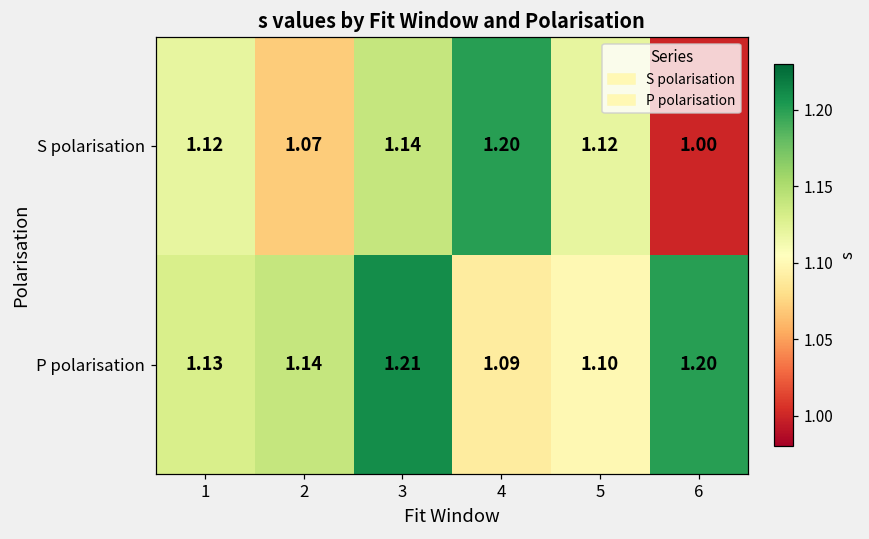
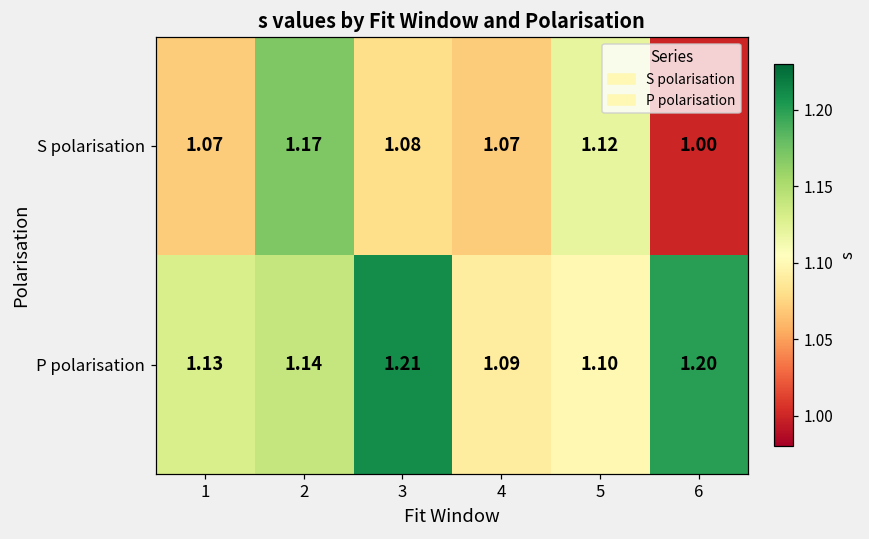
S polarisation, 1: 1.12 -> 1.07
S polarisation, 2: 1.07 -> 1.17
S polarisation, 3: 1.14 -> 1.08
S polarisation, 4: 1.20 -> 1.07
